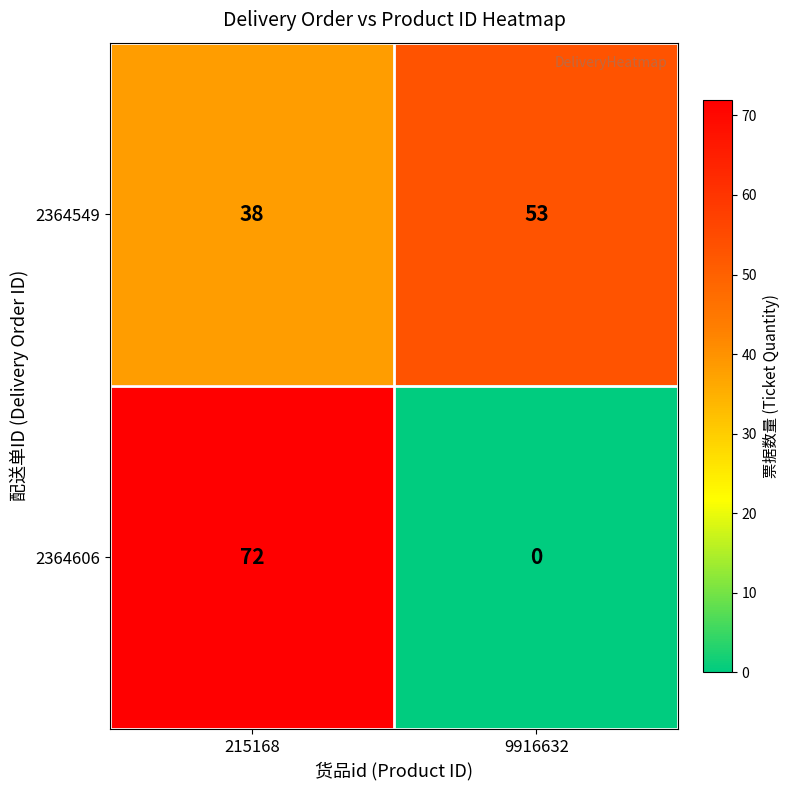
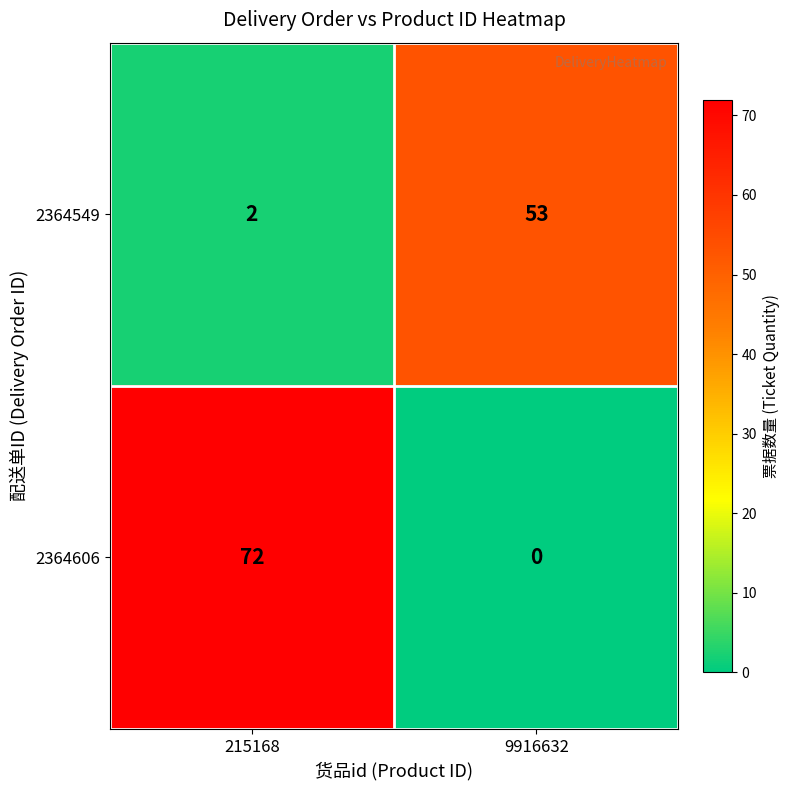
2364549, 215168: 38 -> 2
